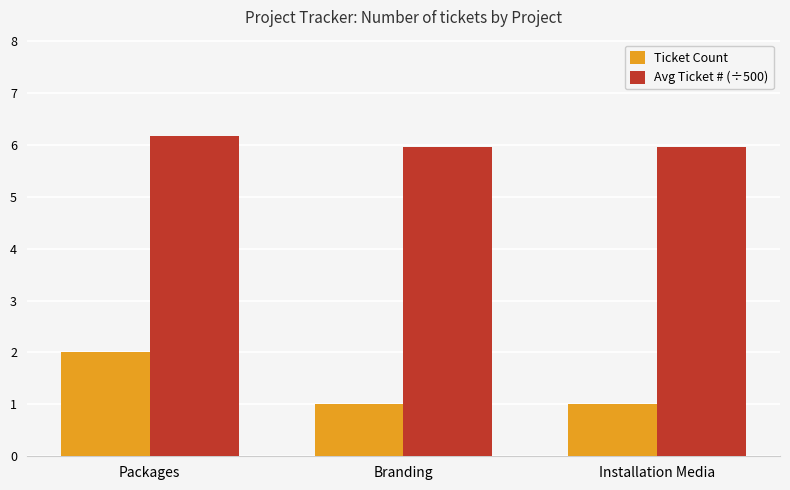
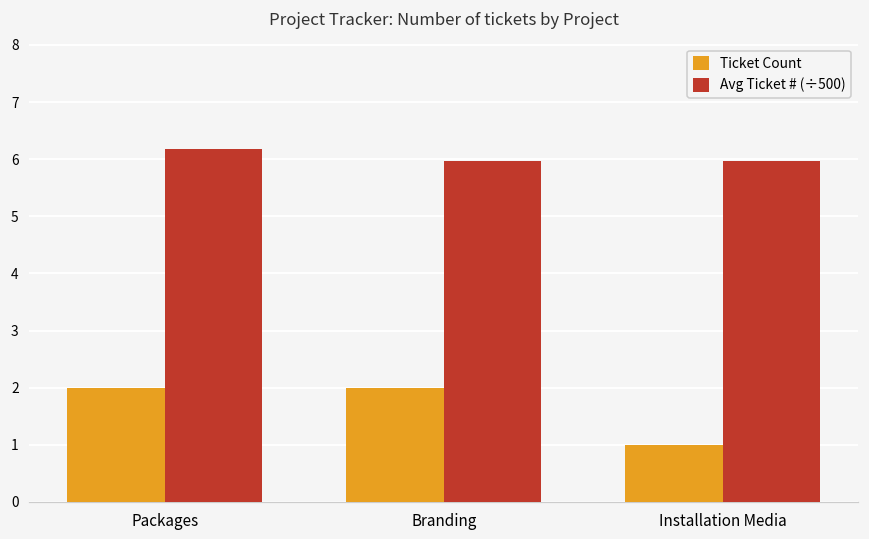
Ticket Count, Branding: 1 -> 2
